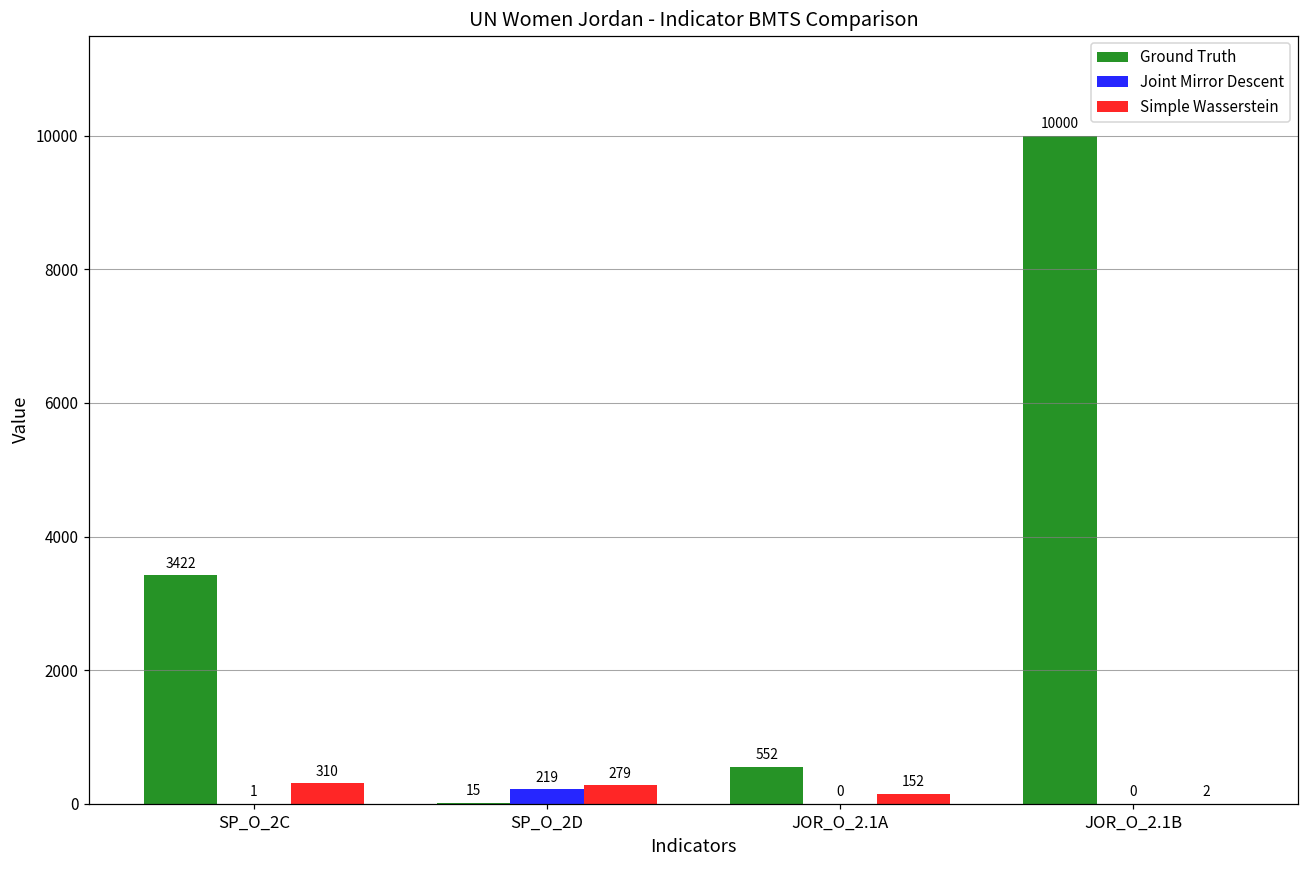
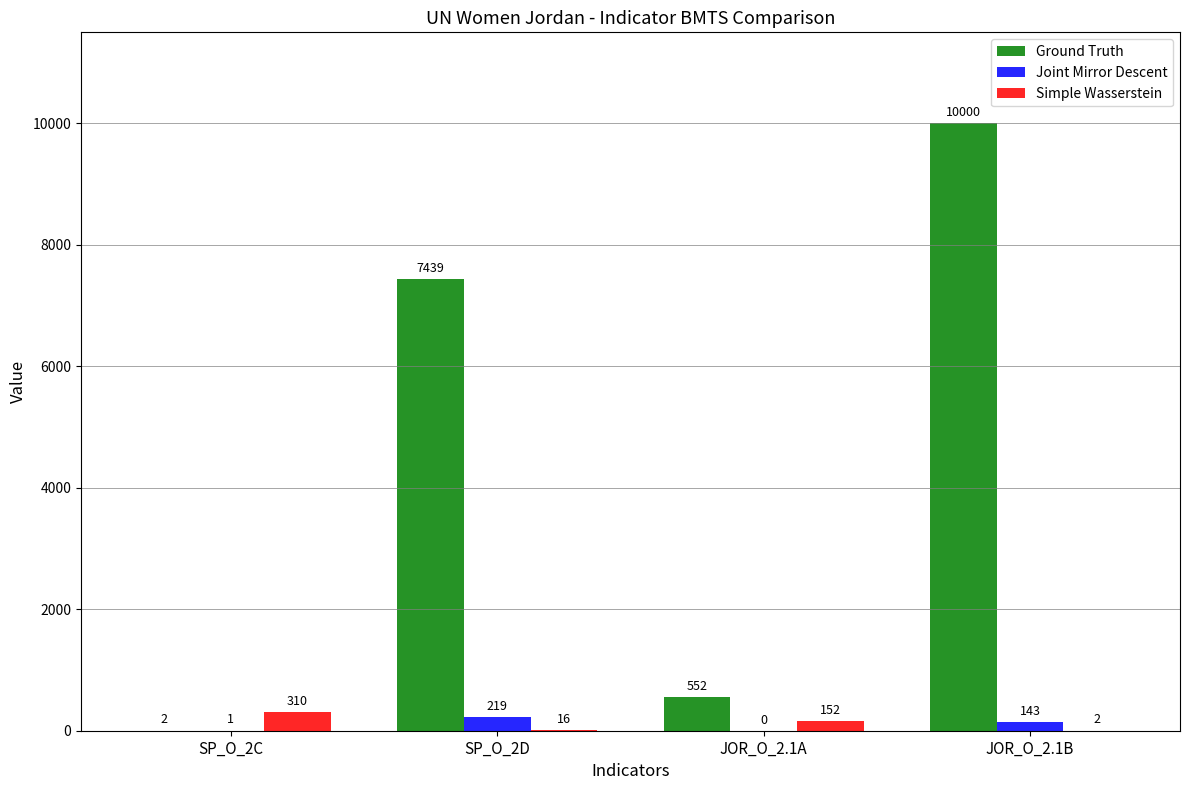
Ground Truth, SP_O_2C: 3422 -> 2
Ground Truth, SP_O_2D: 15 -> 7439
Simple Wasserstein, SP_O_2D: 279 -> 16
Joint Mirror Descent, JOR_O_2.1B: 0 -> 143
